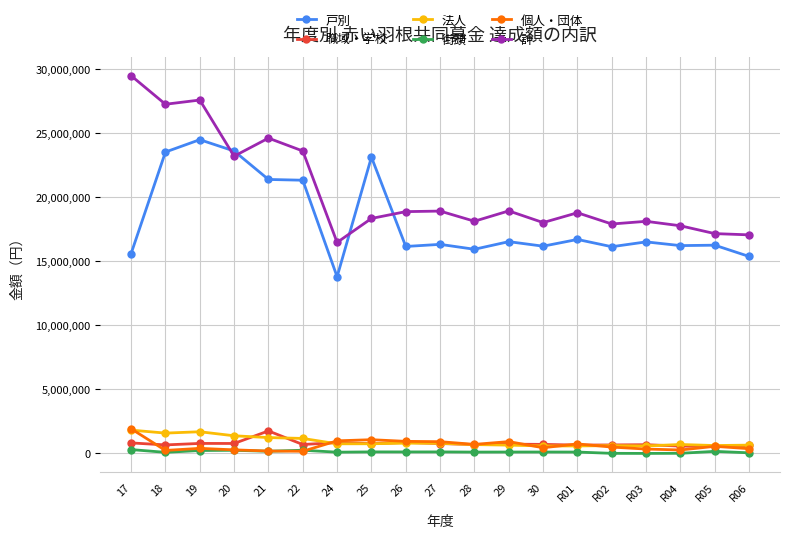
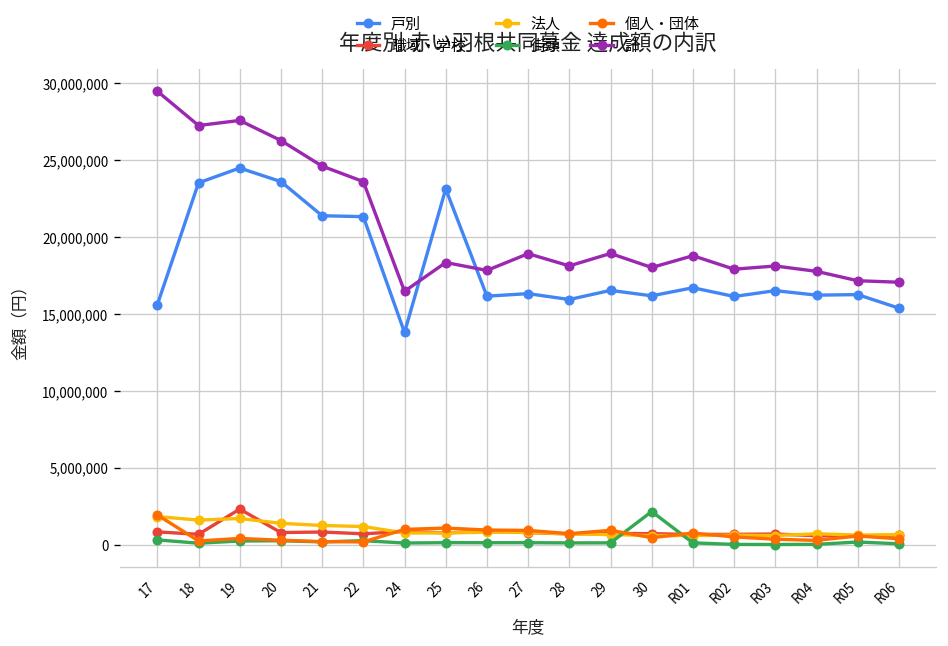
職域・学校, 19: 800,000 -> 2,300,000
計, 20: 23,200,000 -> 26,200,000
職域・学校, 21: 1,800,000 -> 800,000
計, 26: 18,800,000 -> 17,800,000
街頭, 30: 100,000 -> 2,100,000
